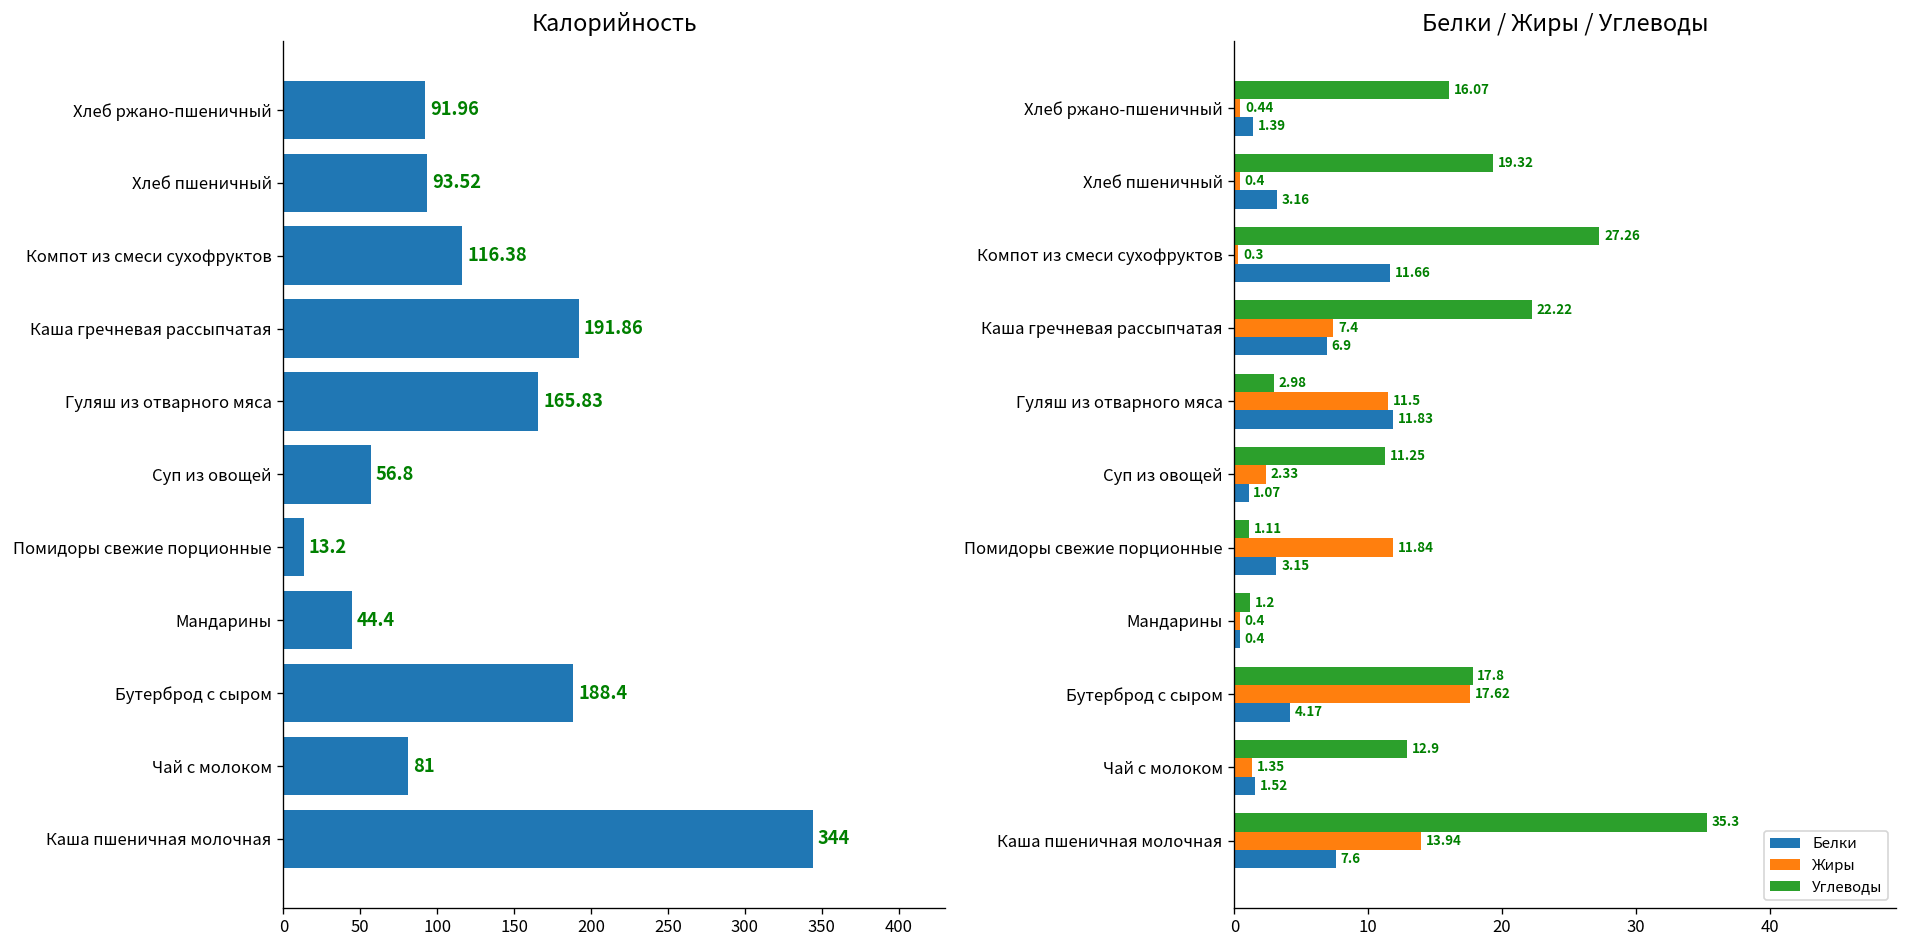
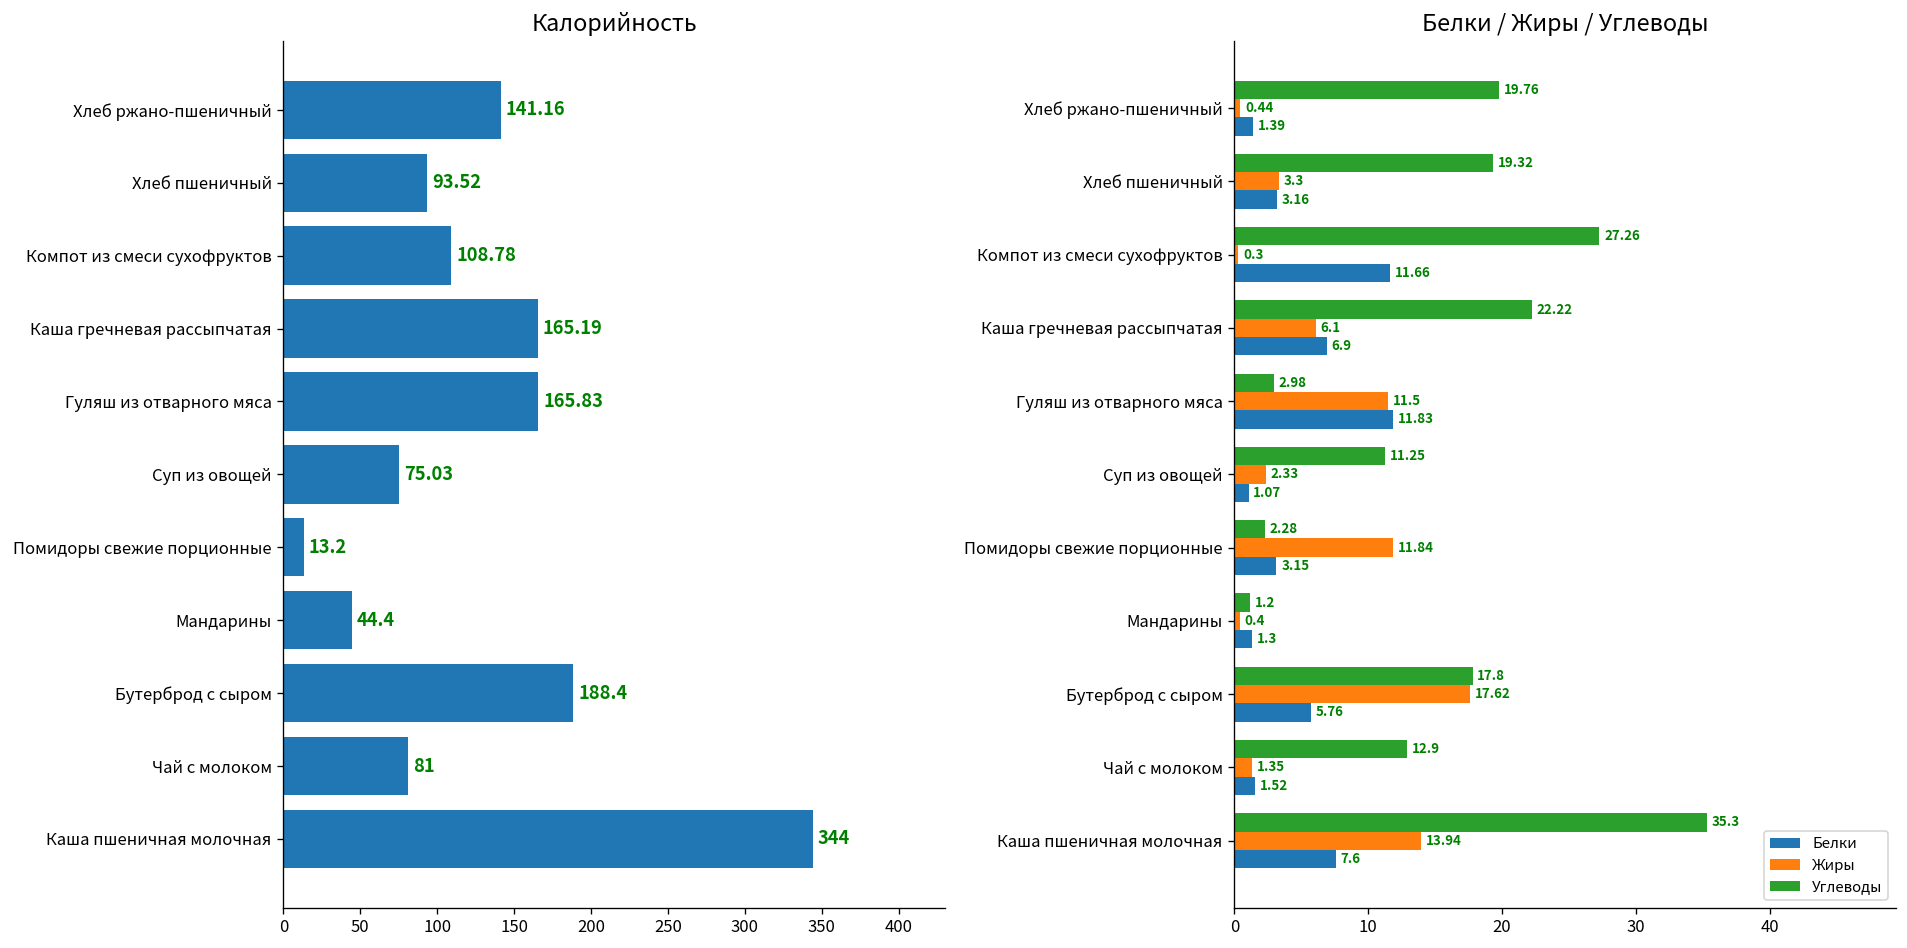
Калорийность, Хлеб ржано-пшеничный: 91.96 -> 141.16
Калорийность, Компот из смеси сухофруктов: 116.38 -> 108.78
Калорийность, Каша гречневая рассыпчатая: 191.86 -> 165.19
Калорийность, Суп из овощей: 56.8 -> 75.03
Белки / Жиры / Углеводы, Углеводы, Хлеб ржано-пшеничный: 16.07 -> 19.76
Белки / Жиры / Углеводы, Жиры, Хлеб пшеничный: 0.4 -> 3.3
Белки / Жиры / Углеводы, Жиры, Каша гречневая рассыпчатая: 7.4 -> 6.1
Белки / Жиры / Углеводы, Углеводы, Помидоры свежие порционные: 1.11 -> 2.28
Белки / Жиры / Углеводы, Белки, Мандарины: 0.4 -> 1.3
Белки / Жиры / Углеводы, Белки, Бутерброд с сыром: 4.17 -> 5.76
